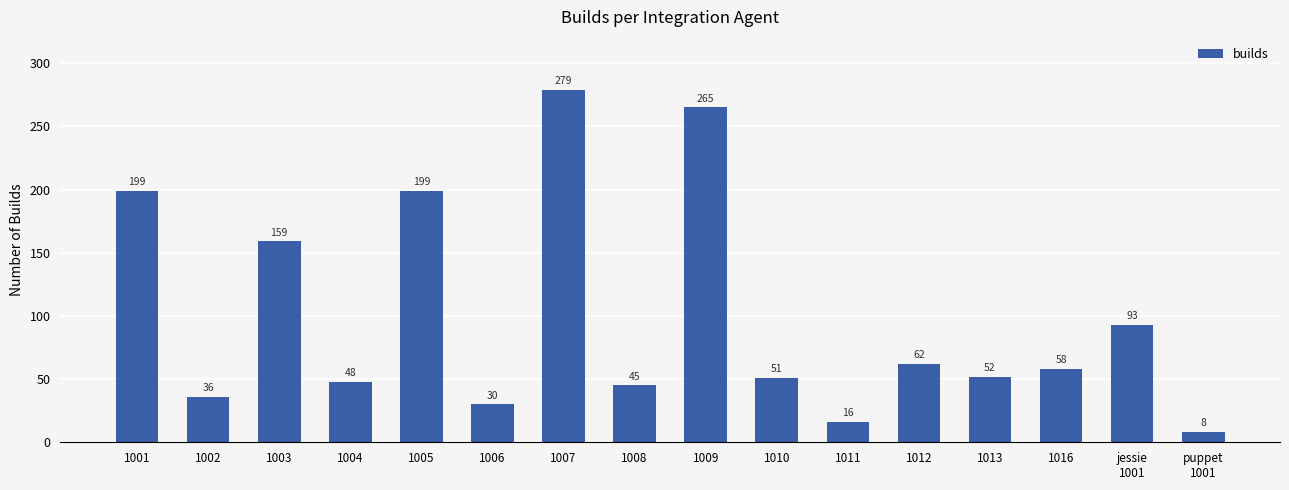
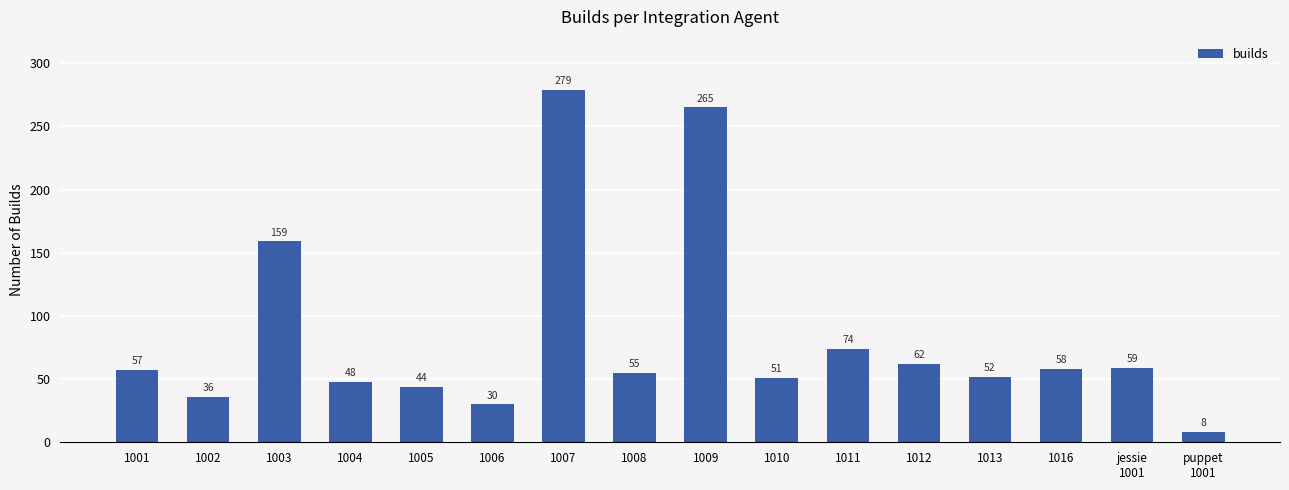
1001: 199 -> 57
1005: 199 -> 44
1008: 45 -> 55
1011: 16 -> 74
jessie 1001: 93 -> 59
